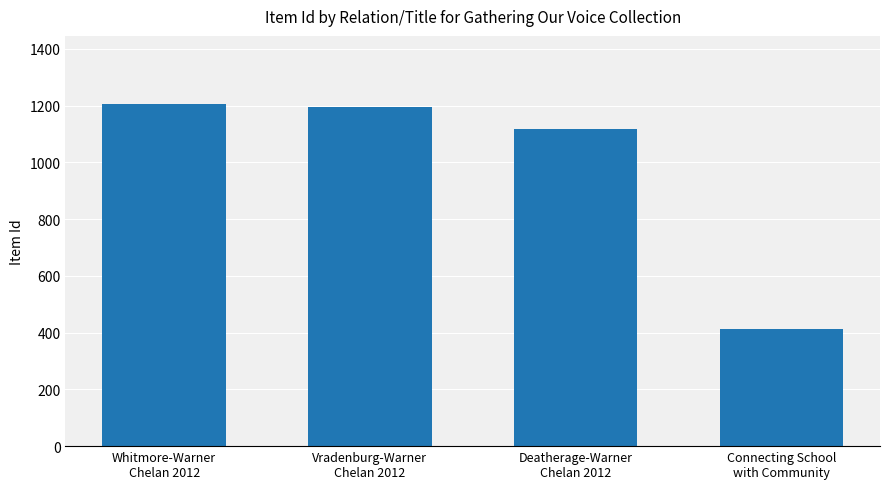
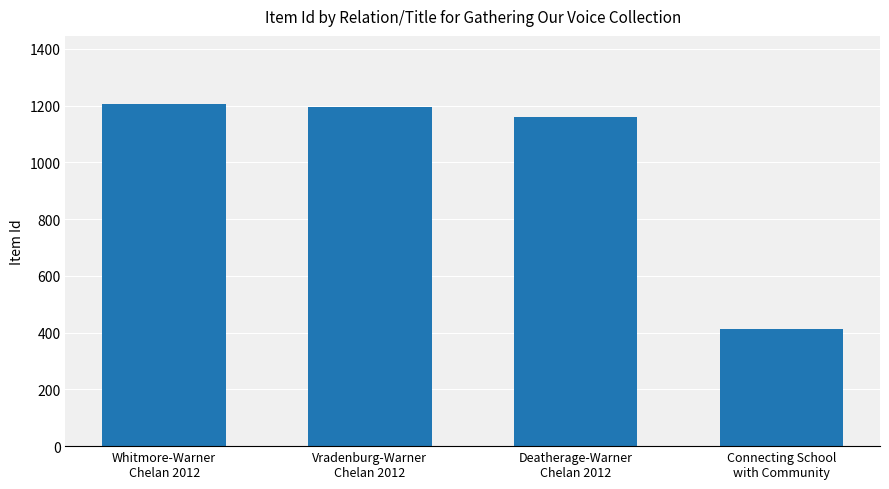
Deatherage-Warner Chelan 2012: 1120 -> 1160
